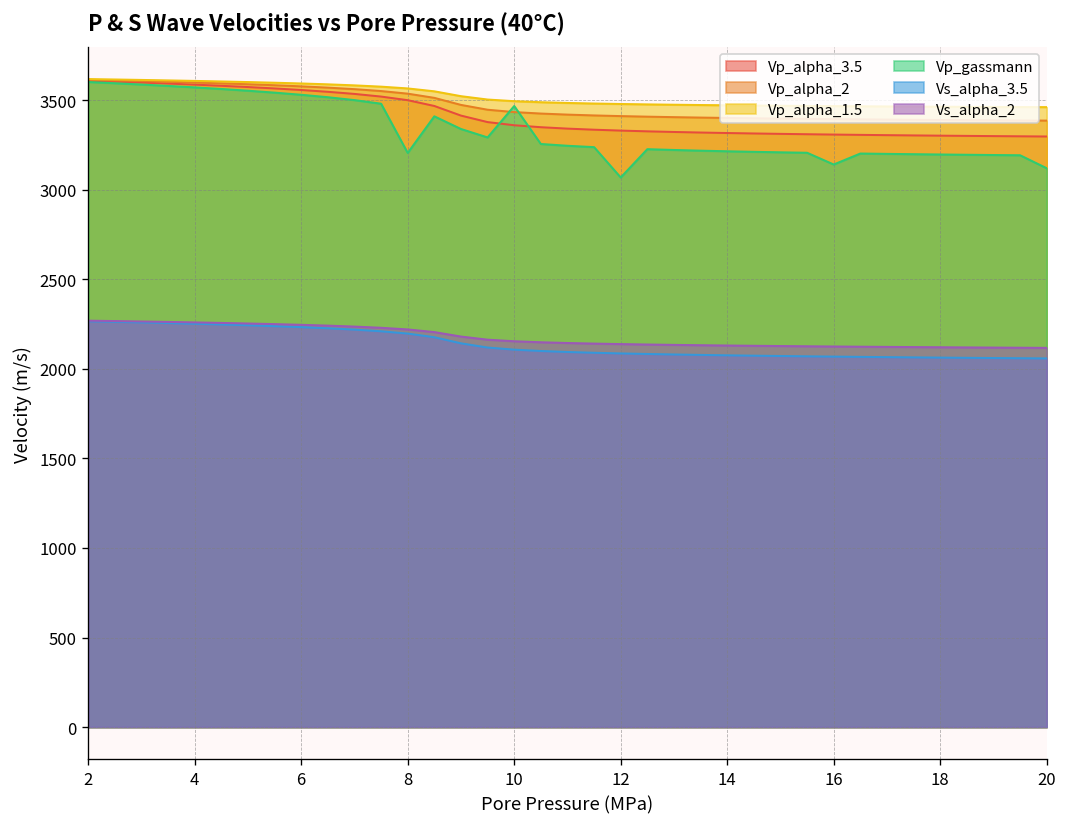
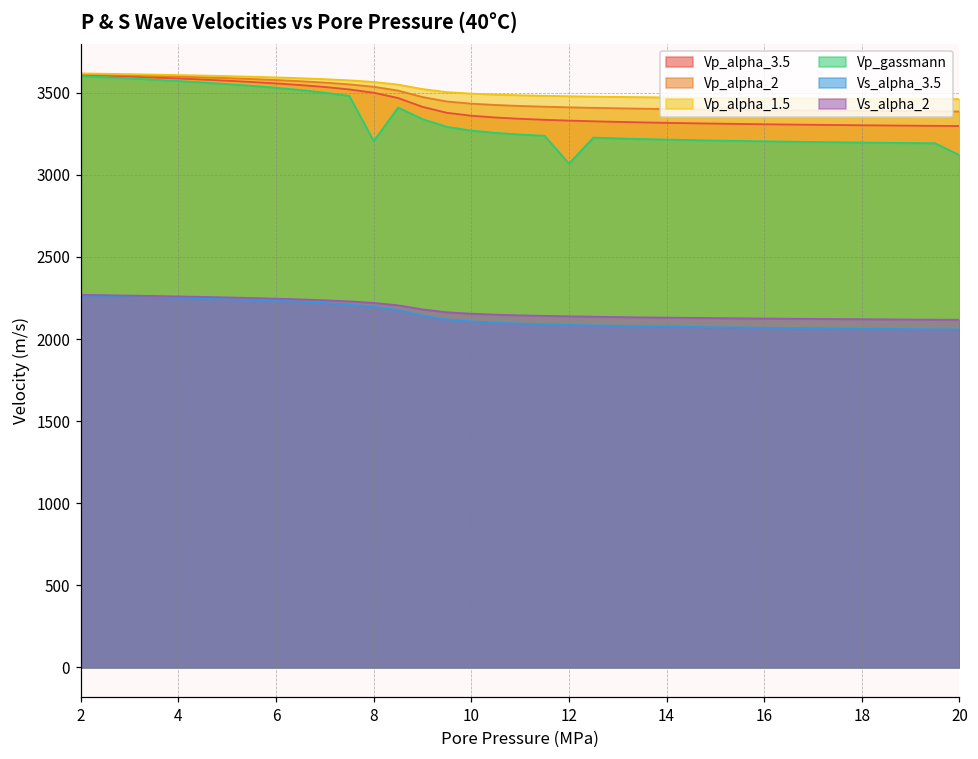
Vp_gassmann, 10: 3470 -> 3270
Vp_gassmann, 16: 3140 -> 3200
